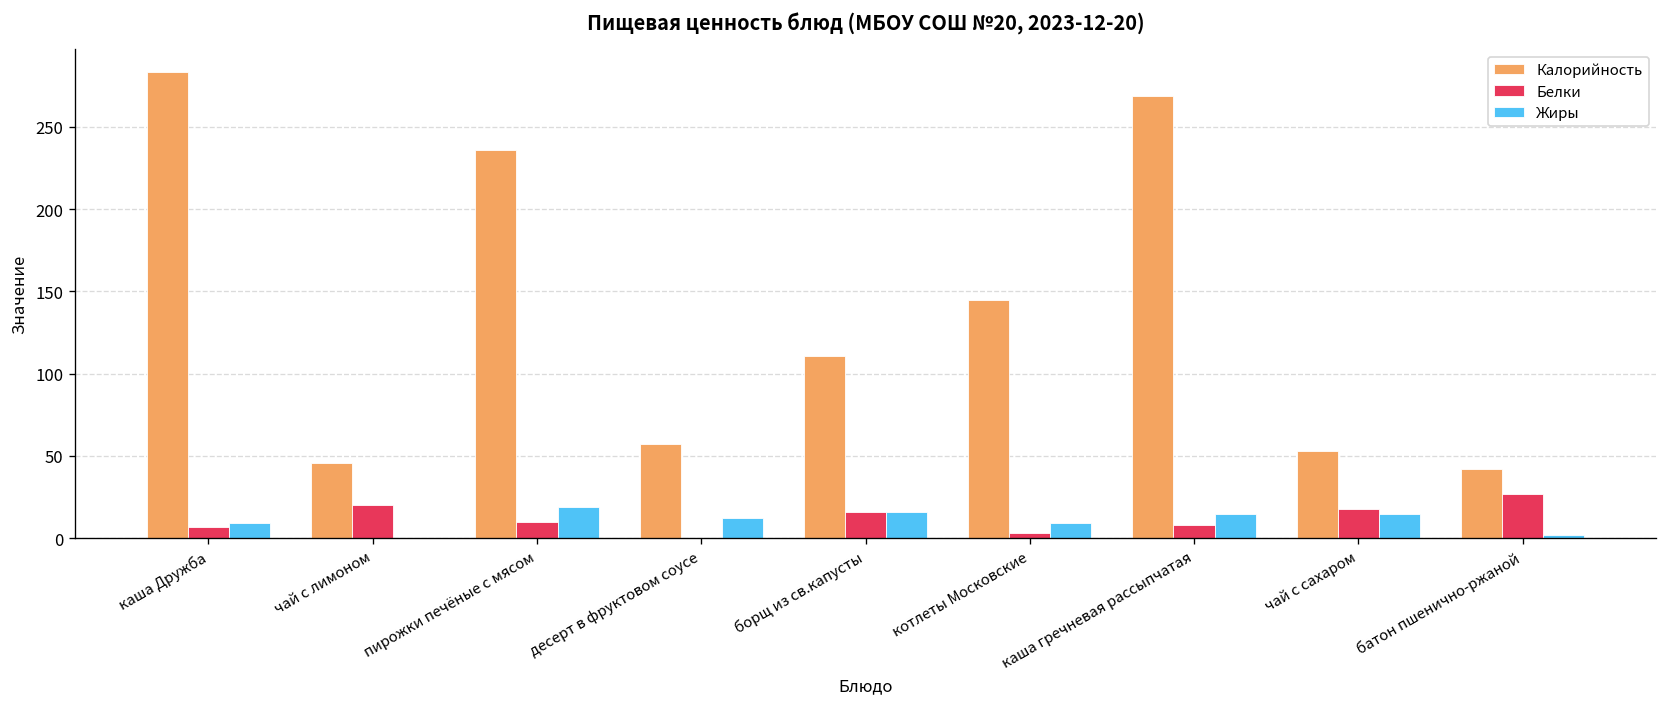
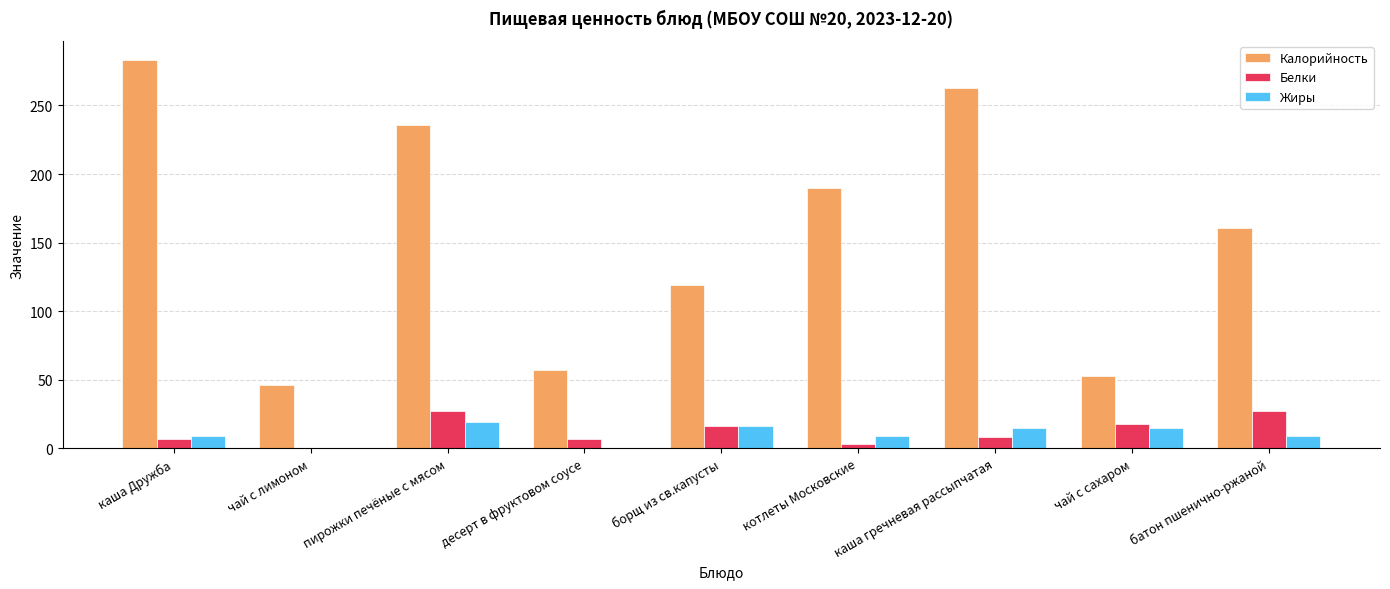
Белки, чай с лимоном: 20 -> 0
Белки, пирожки печёные с мясом: 10 -> 27
Белки, десерт в фруктовом соусе: 0 -> 7
Жиры, десерт в фруктовом соусе: 12 -> 0
Калорийность, борщ из св.капусты: 111 -> 119
Калорийность, котлеты Московские: 145 -> 190
Калорийность, каша гречневая рассыпчатая: 269 -> 263
Калорийность, батон пшенично-ржаной: 42 -> 161
Жиры, батон пшенично-ржаной: 2 -> 9
